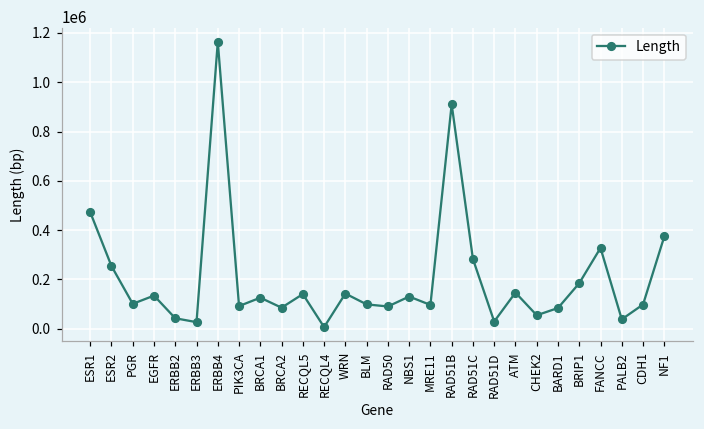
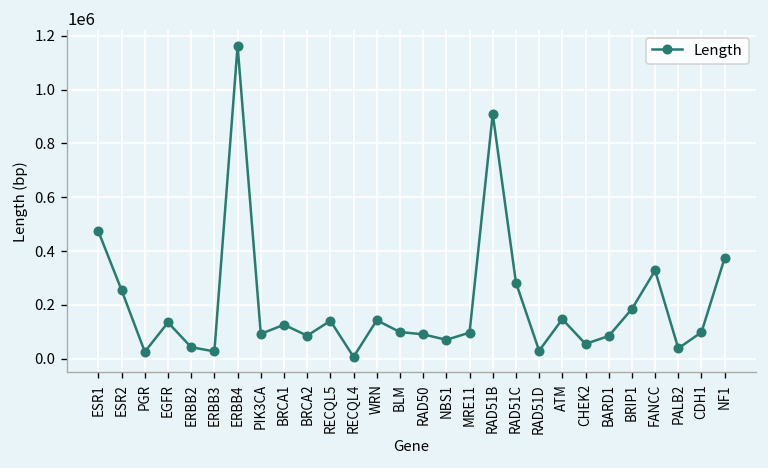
PGR: 100000 -> 30000
NBS1: 130000 -> 70000
